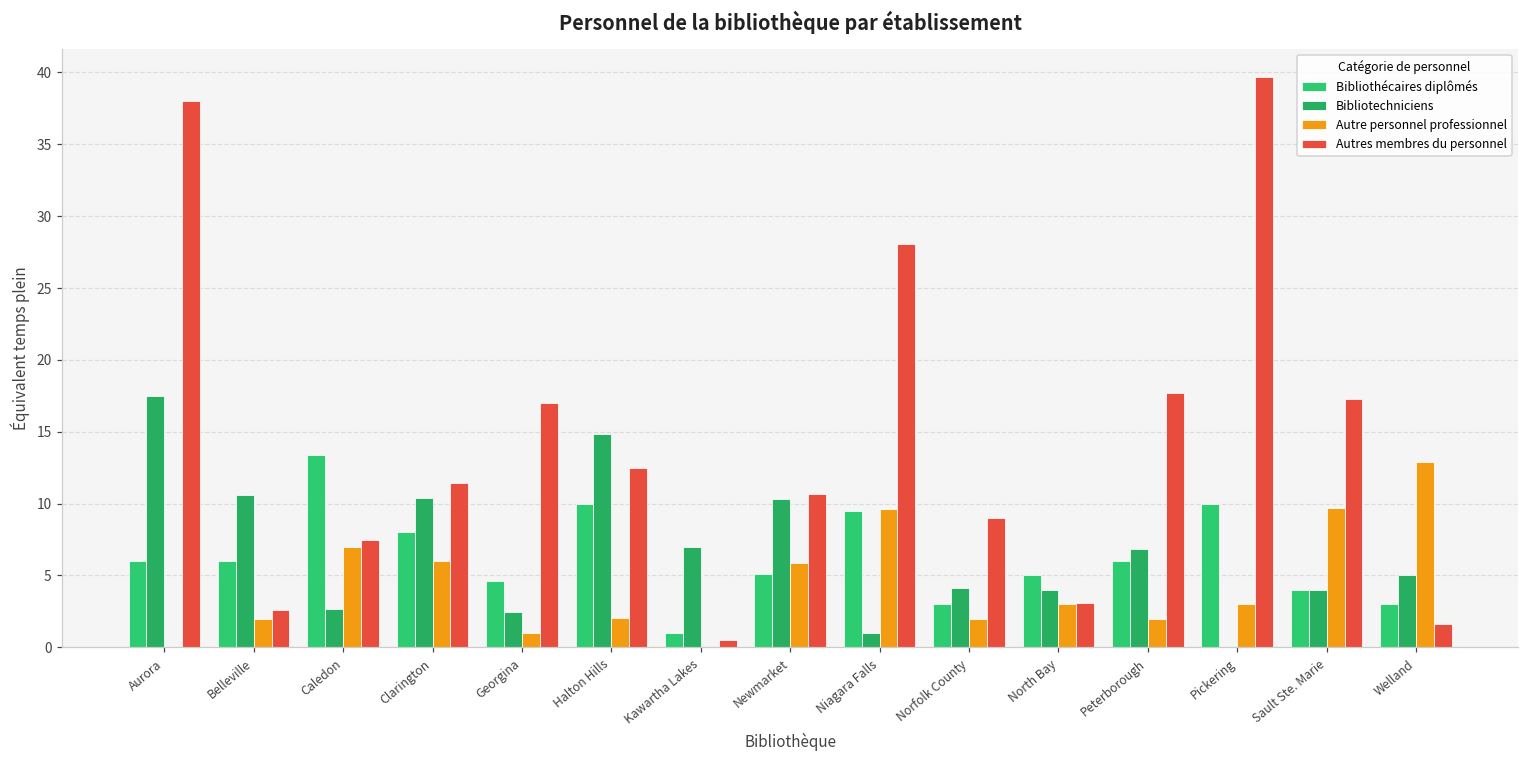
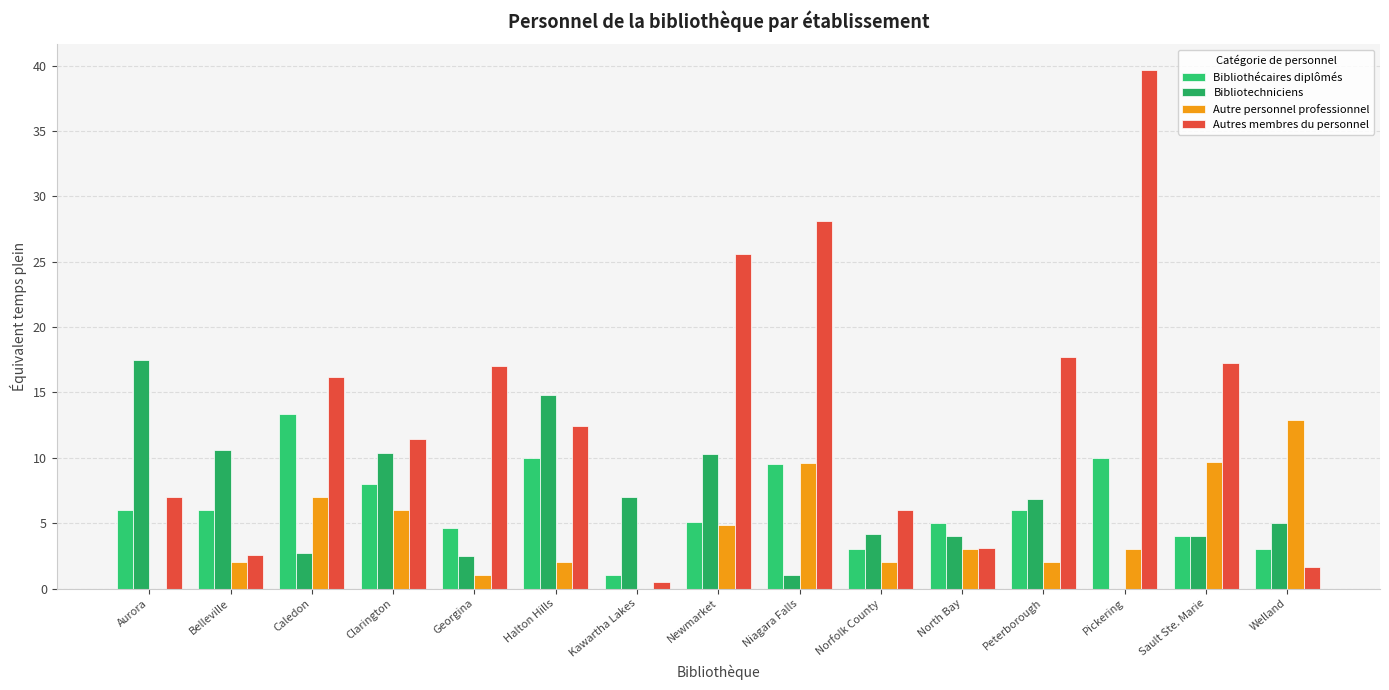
Autres membres du personnel, Aurora: 38 -> 7
Autres membres du personnel, Caledon: 7.5 -> 16.2
Autre personnel professionnel, Newmarket: 5.9 -> 4.8
Autres membres du personnel, Newmarket: 10.7 -> 25.6
Autres membres du personnel, Norfolk County: 9 -> 6
